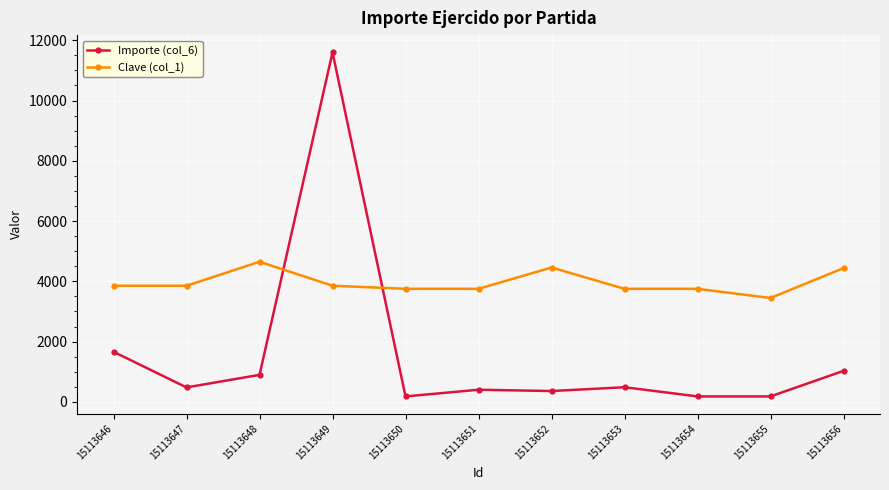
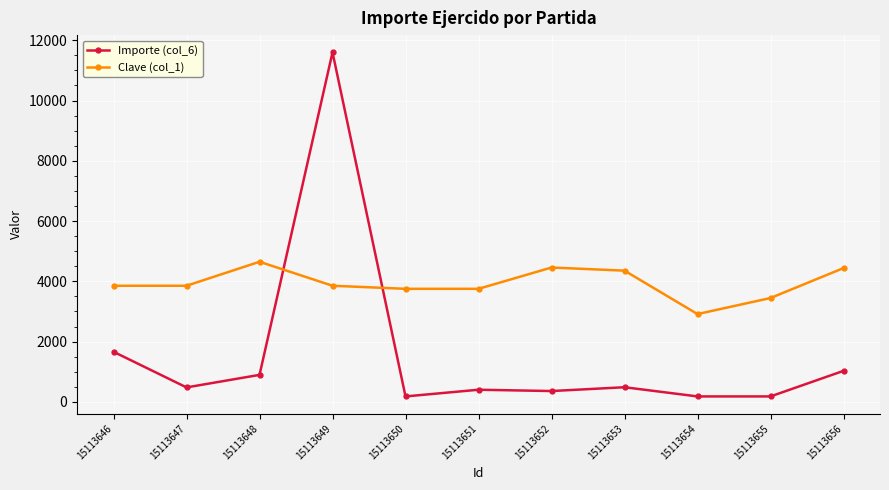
Clave (col_1), 15113653: 3800 -> 4400
Clave (col_1), 15113654: 3800 -> 2900
